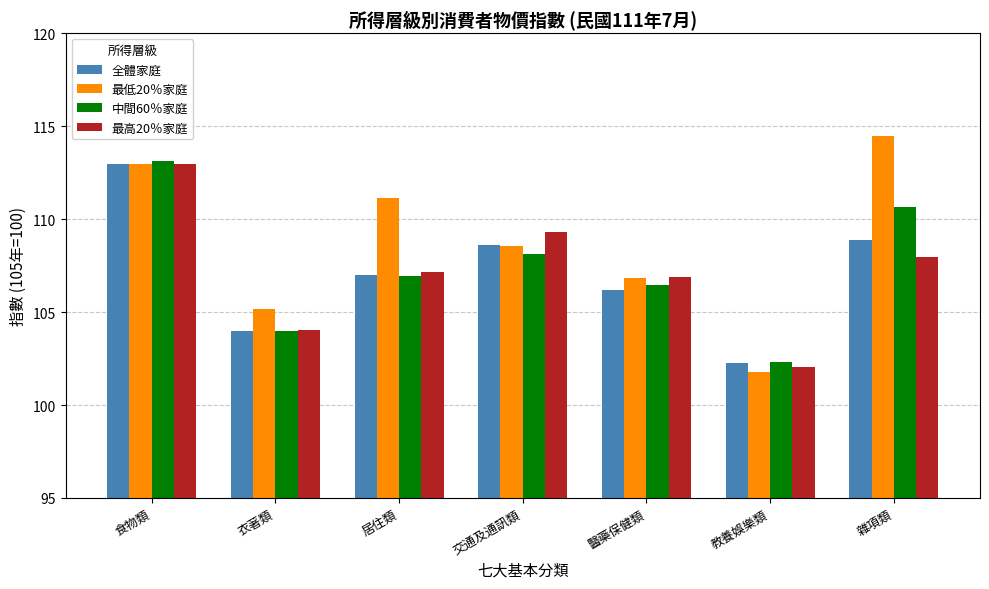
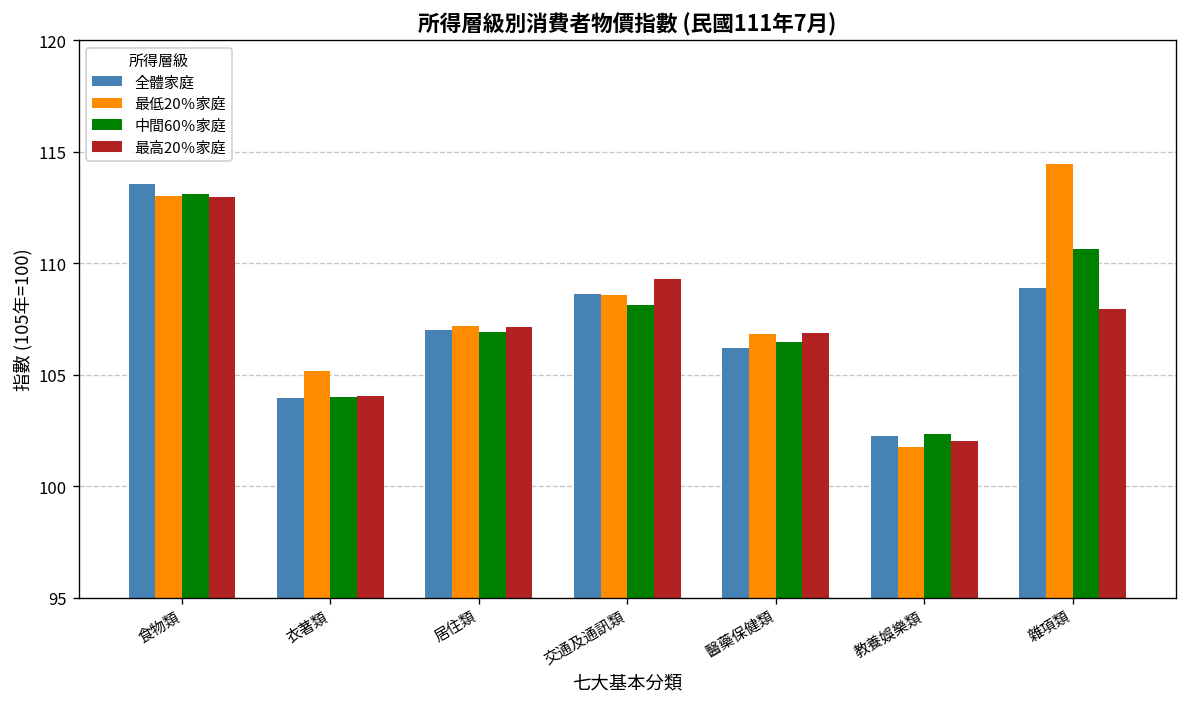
全體家庭, 食物類: 112.9 -> 113.6
最低20％家庭, 居住類: 111.1 -> 107.2
